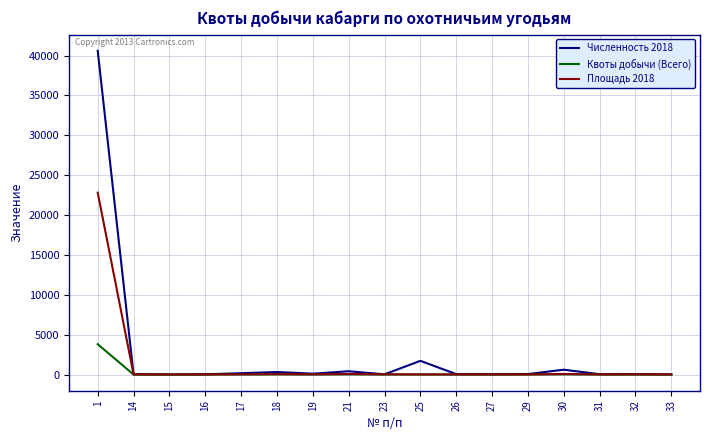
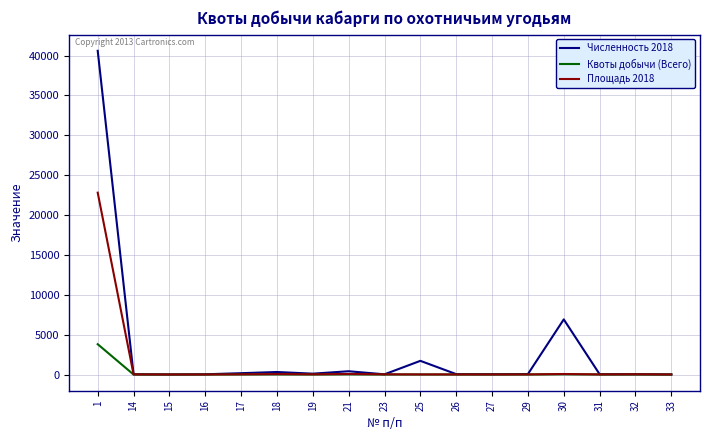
Численность 2018, 30: 1000 -> 7000
